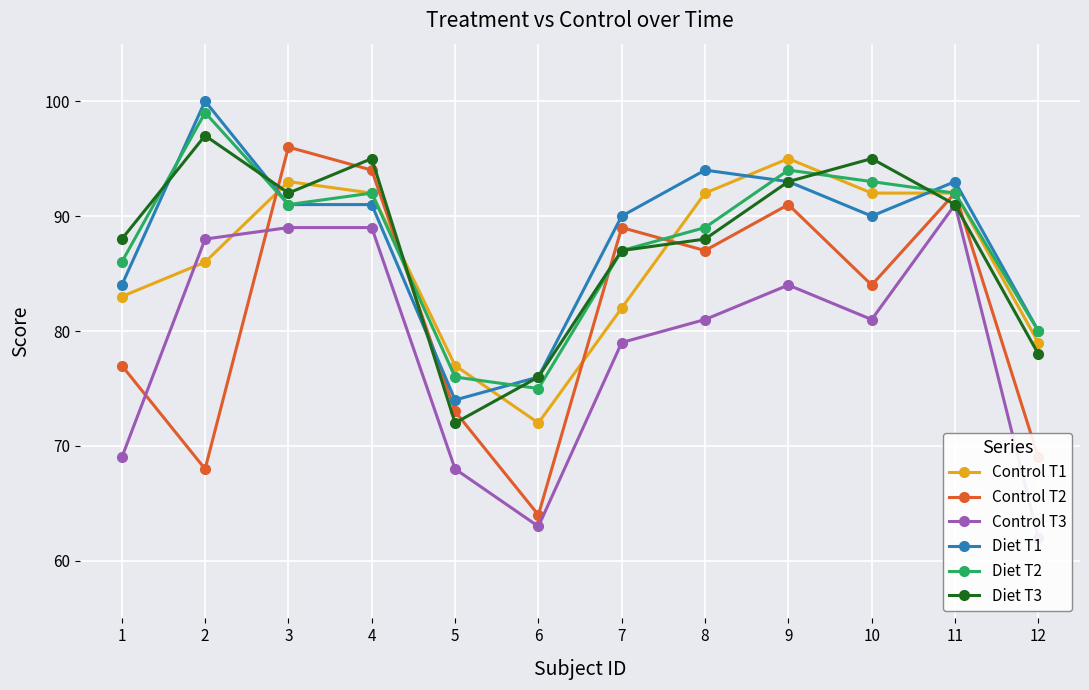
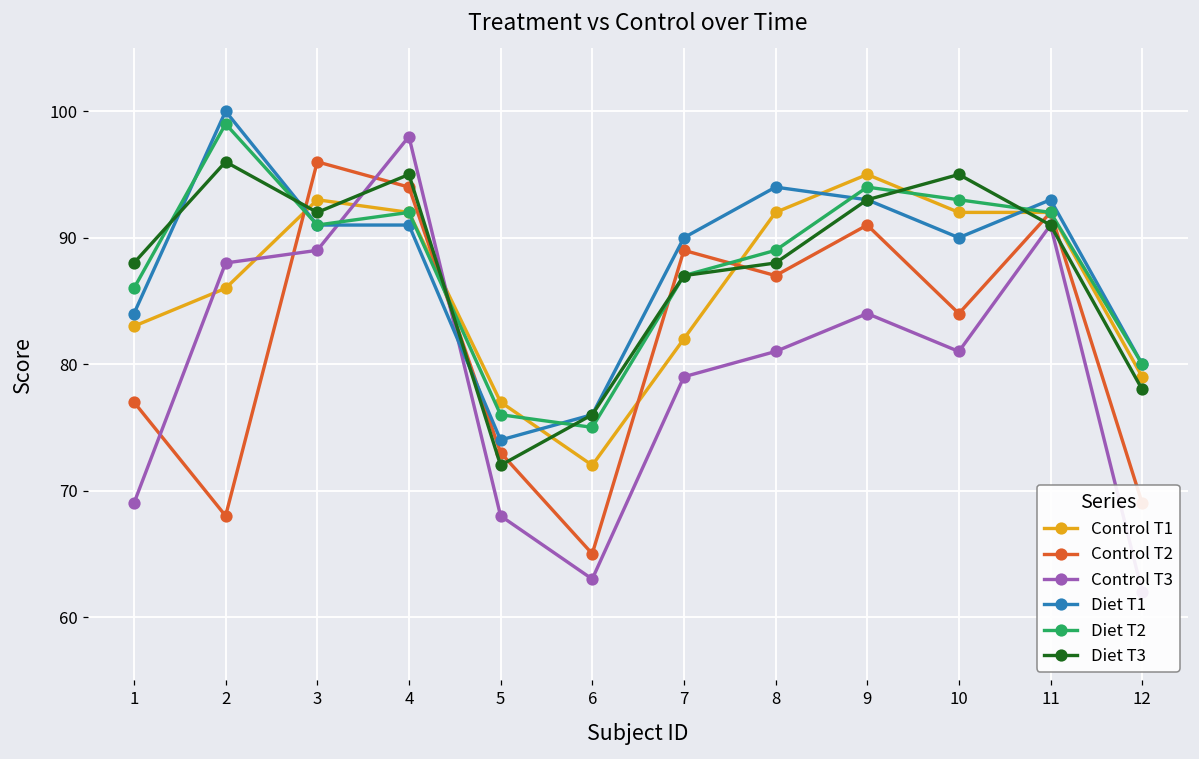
Diet T3, 2: 97 -> 96
Control T3, 4: 89 -> 98
Control T2, 6: 64 -> 65
